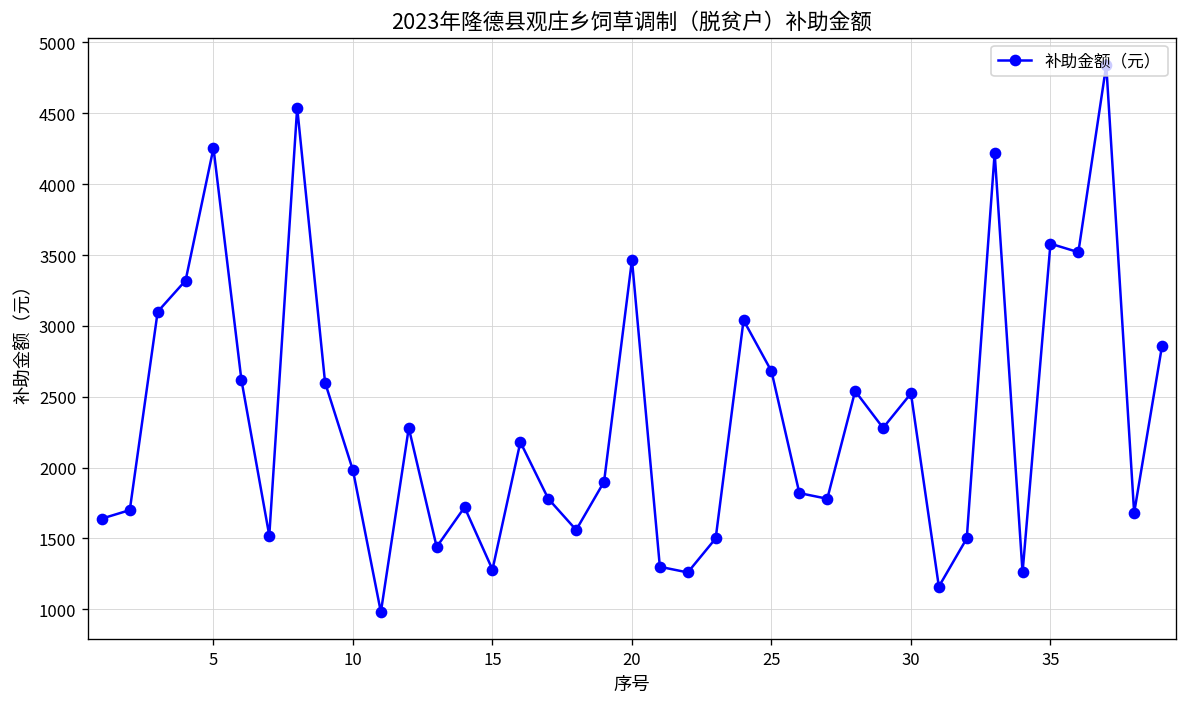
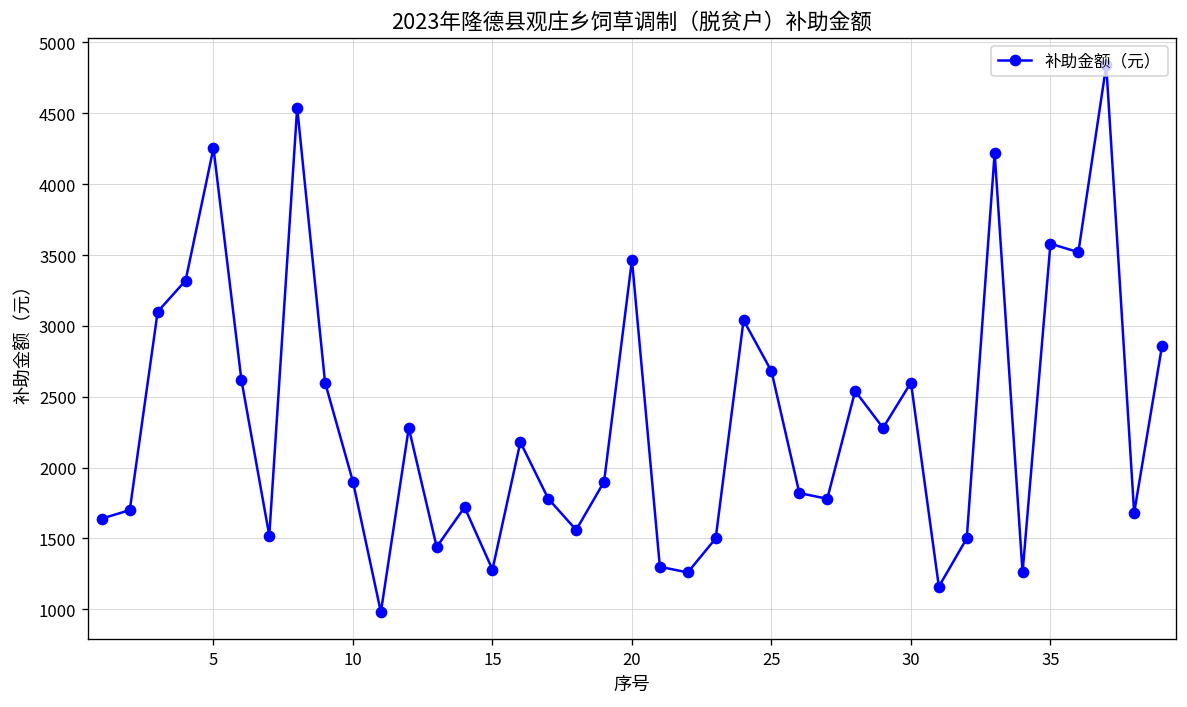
10: 1980 -> 1900
30: 2520 -> 2600
